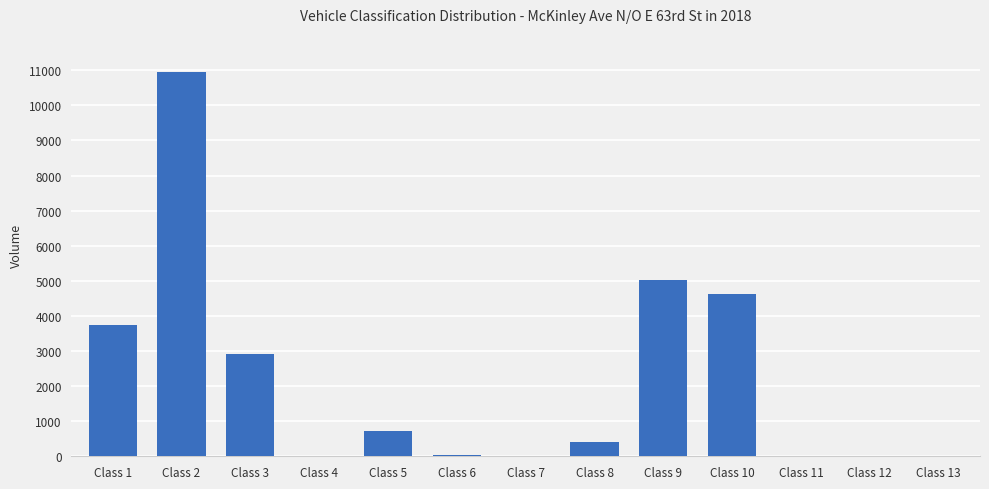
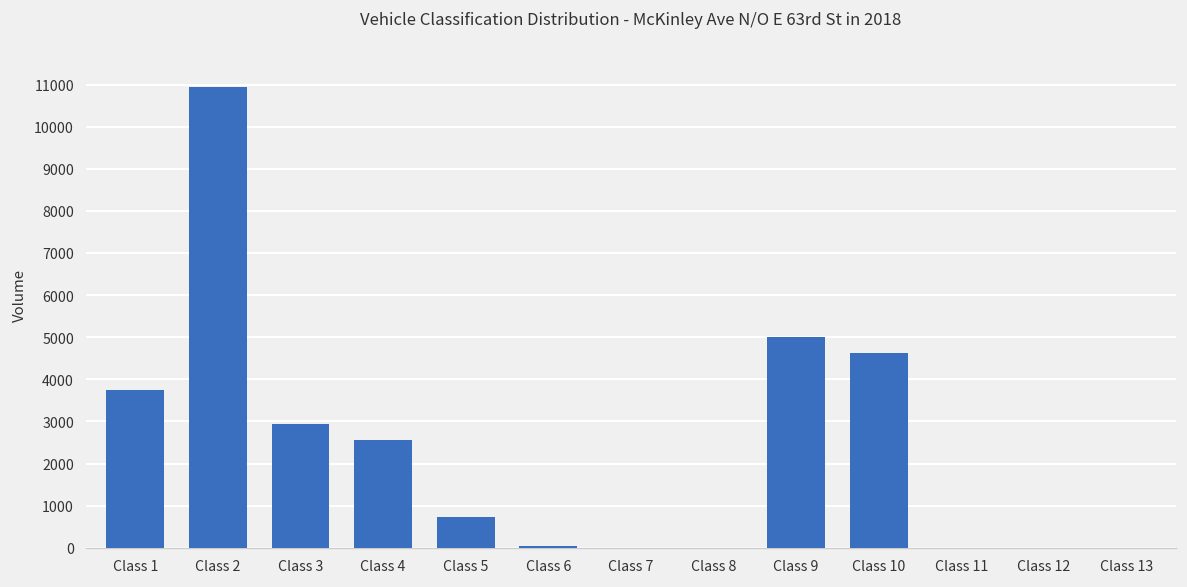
Class 4: 0 -> 2600
Class 8: 400 -> 0
